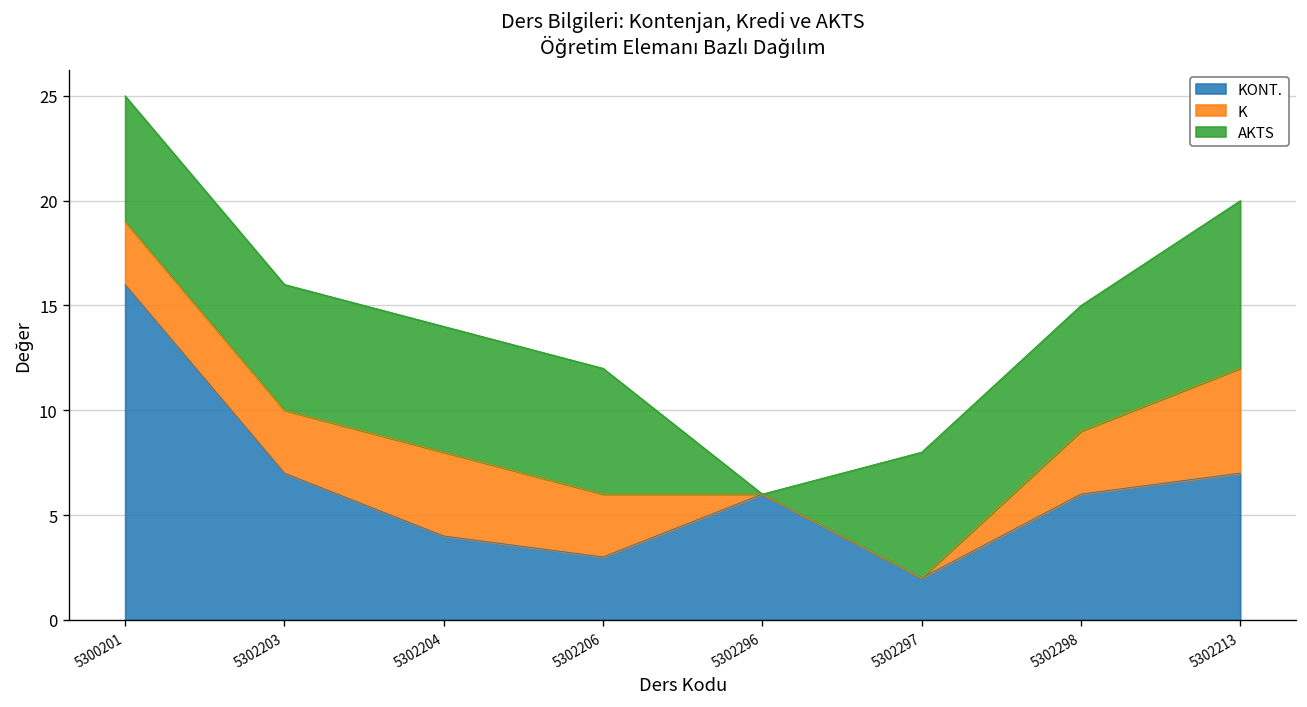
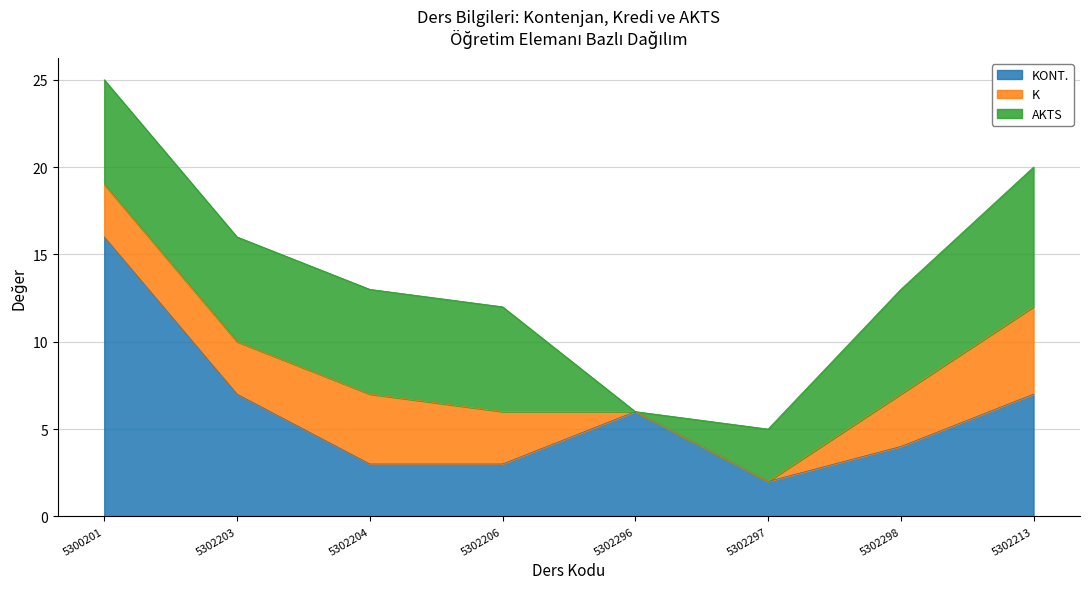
KONT., 5302204: 4 -> 3
AKTS, 5302297: 6 -> 3
KONT., 5302298: 6 -> 4
